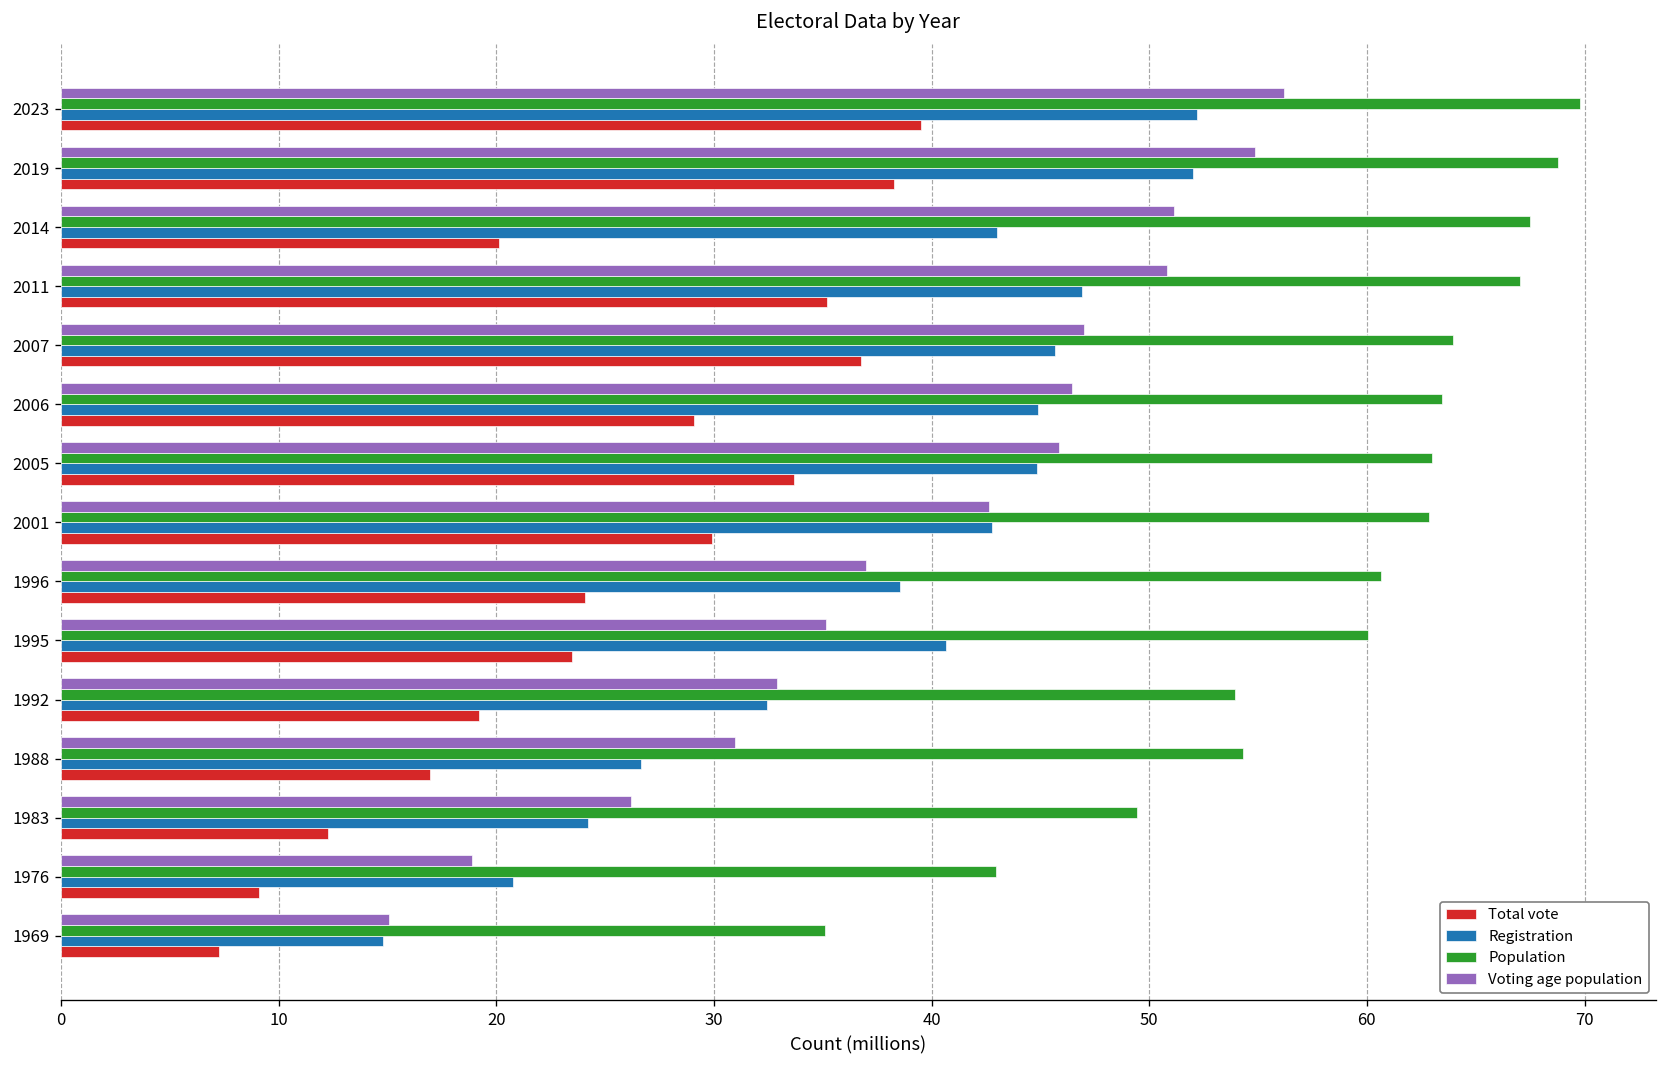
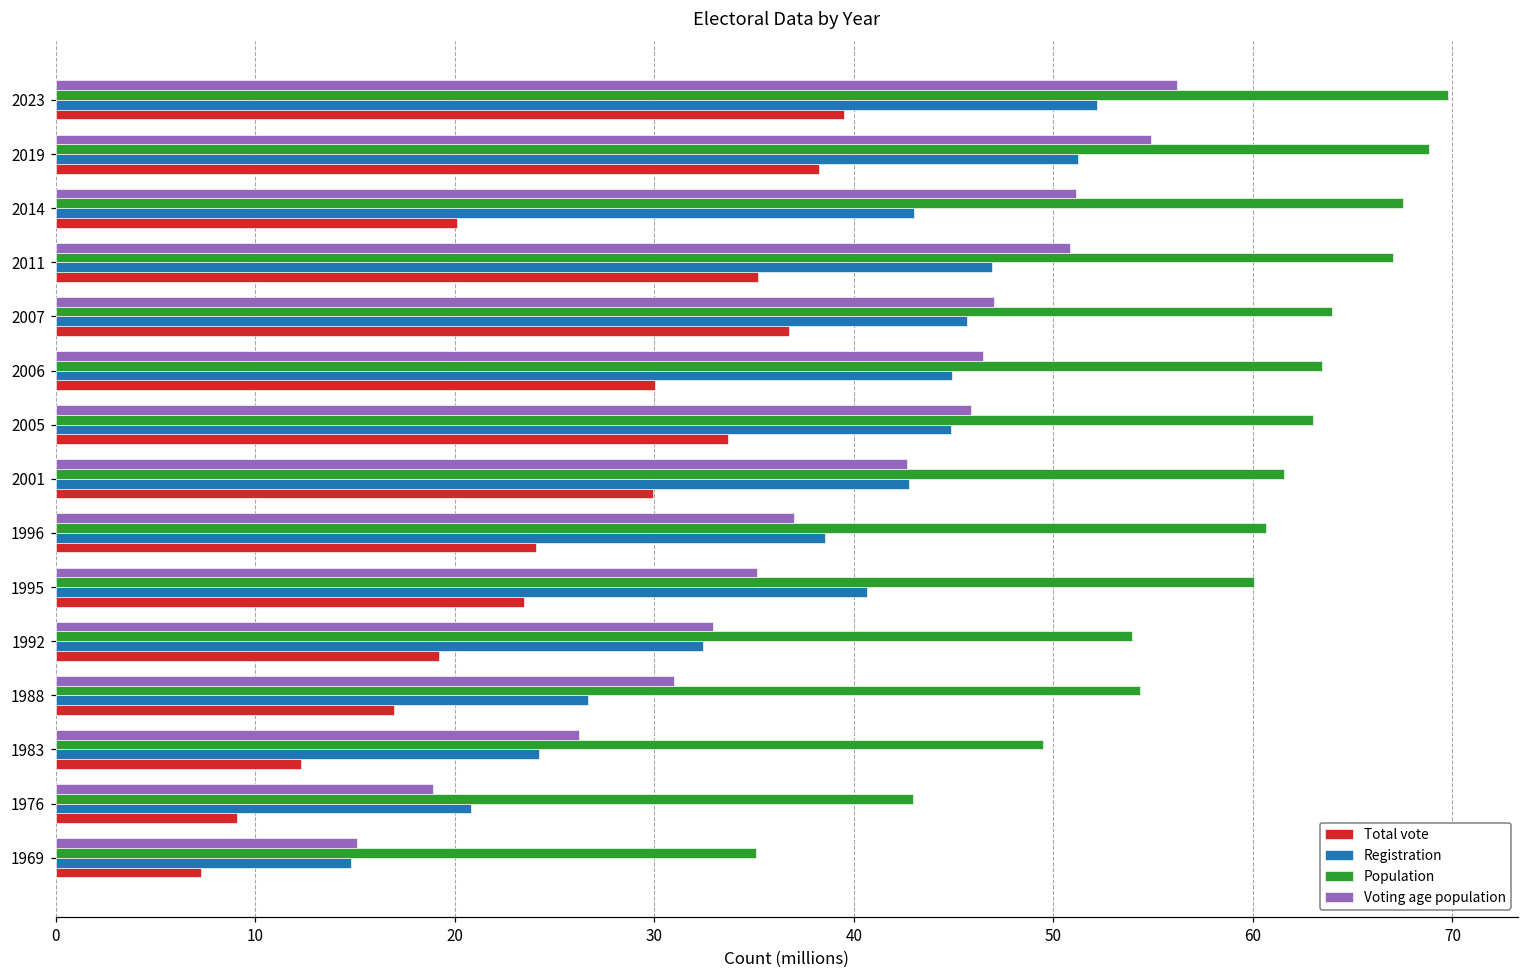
Registration, 2019: 52.0 -> 51.2
Total vote, 2006: 29.1 -> 30.1
Population, 2001: 62.9 -> 61.5
